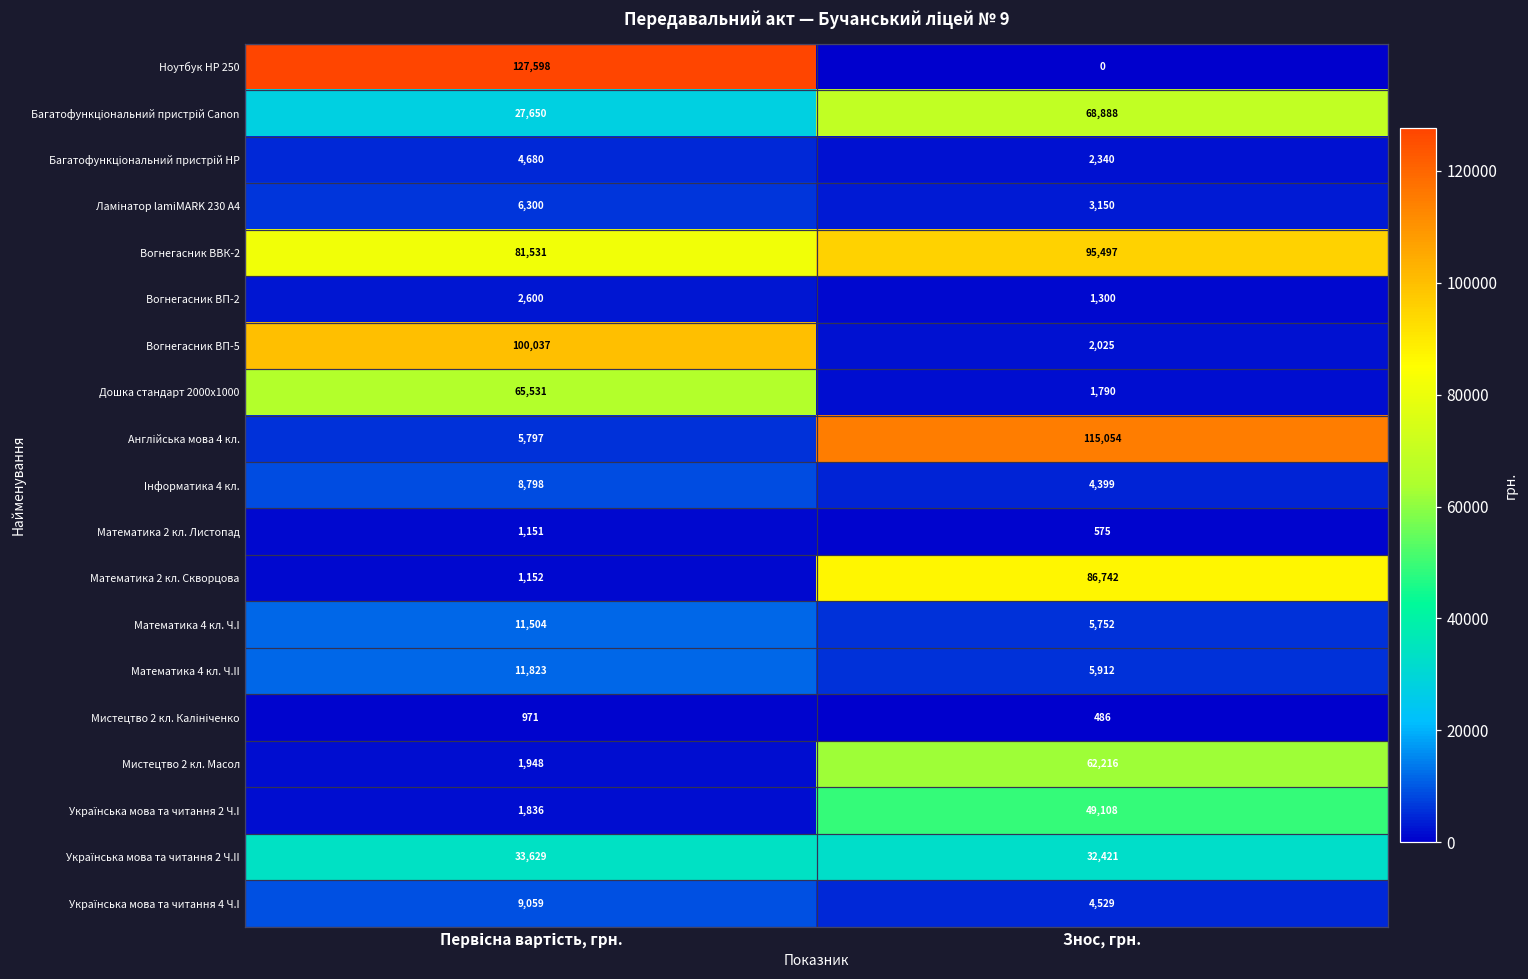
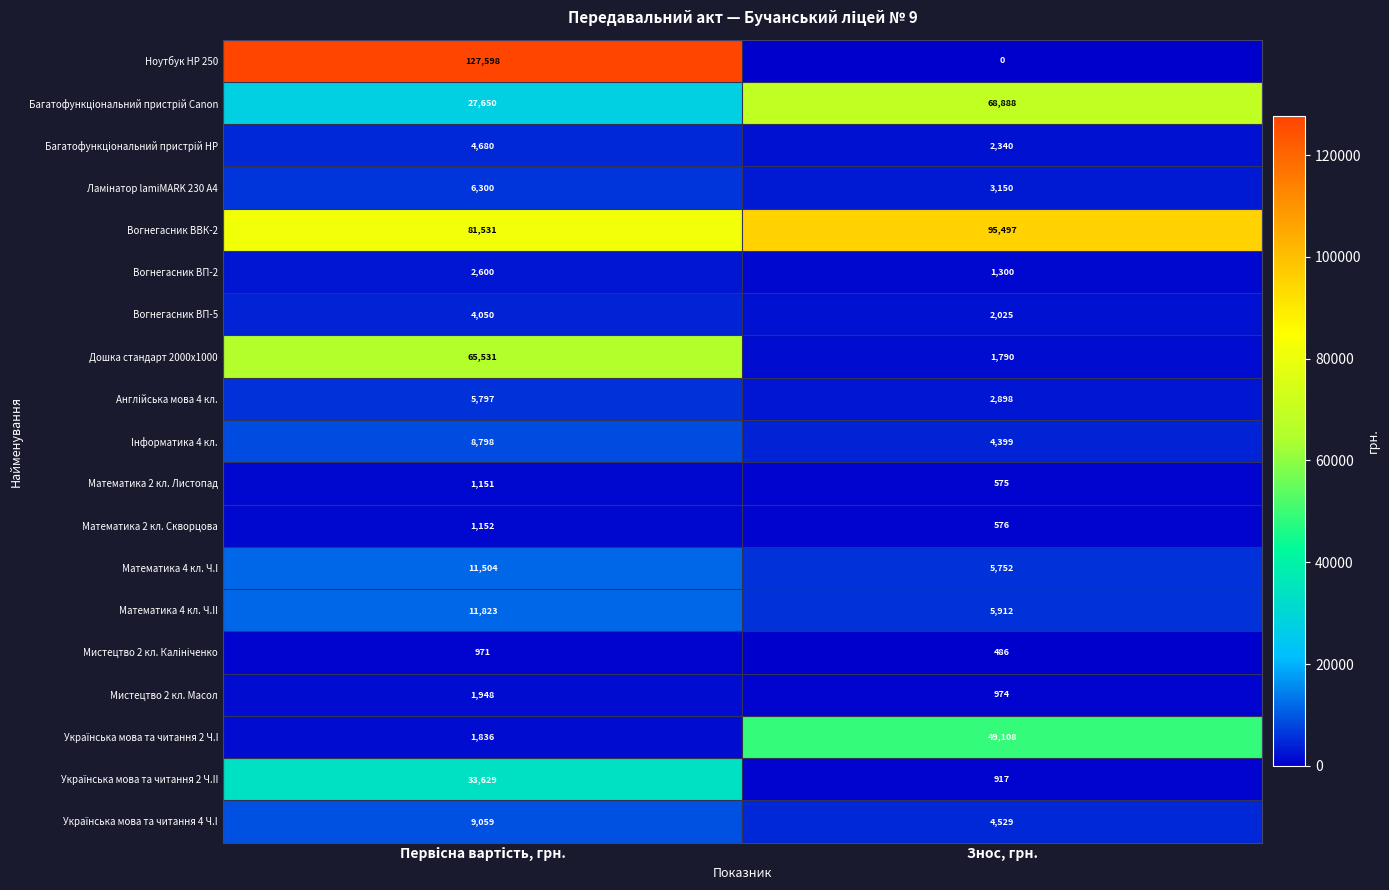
Вогнегасник ВП-5, Первісна вартість, грн.: 100,037 -> 4,050
Англійська мова 4 кл., Знос, грн.: 115,054 -> 2,898
Математика 2 кл. Скворцова, Знос, грн.: 86,742 -> 576
Мистецтво 2 кл. Масол, Знос, грн.: 62,216 -> 974
Українська мова та читання 2 Ч.ІІ, Знос, грн.: 32,421 -> 917
